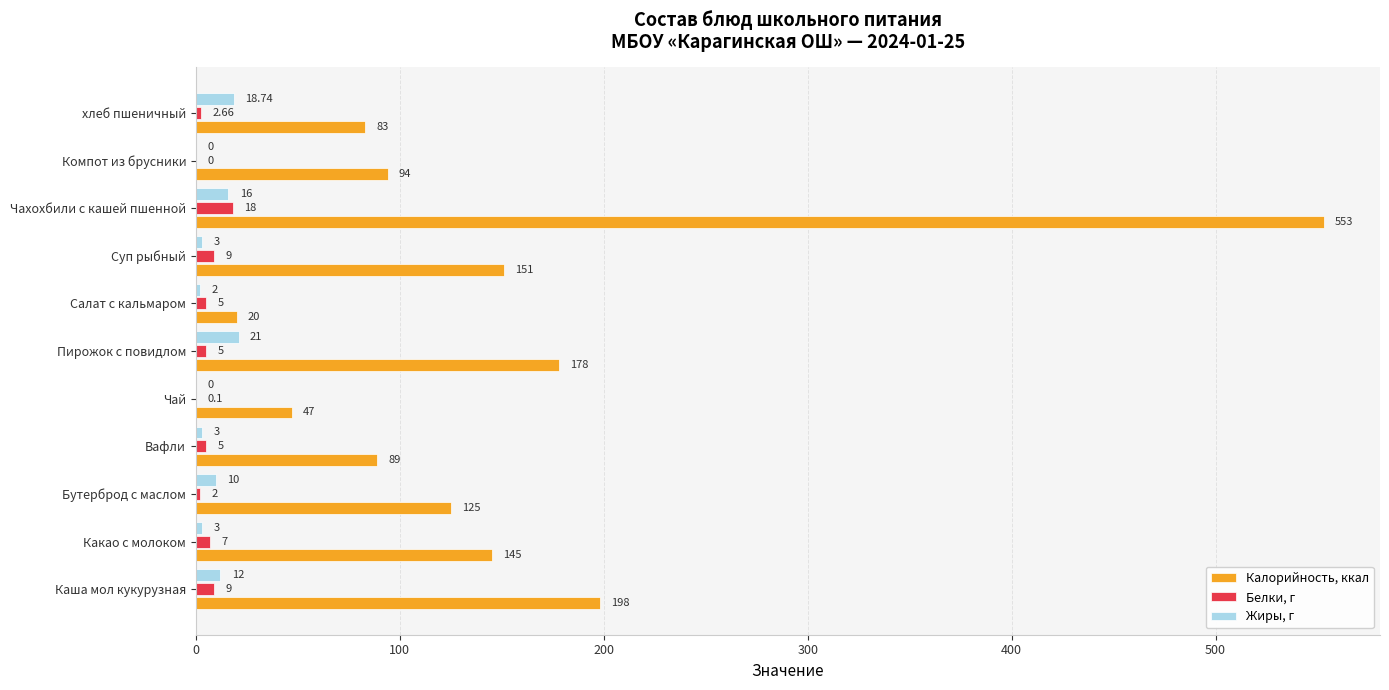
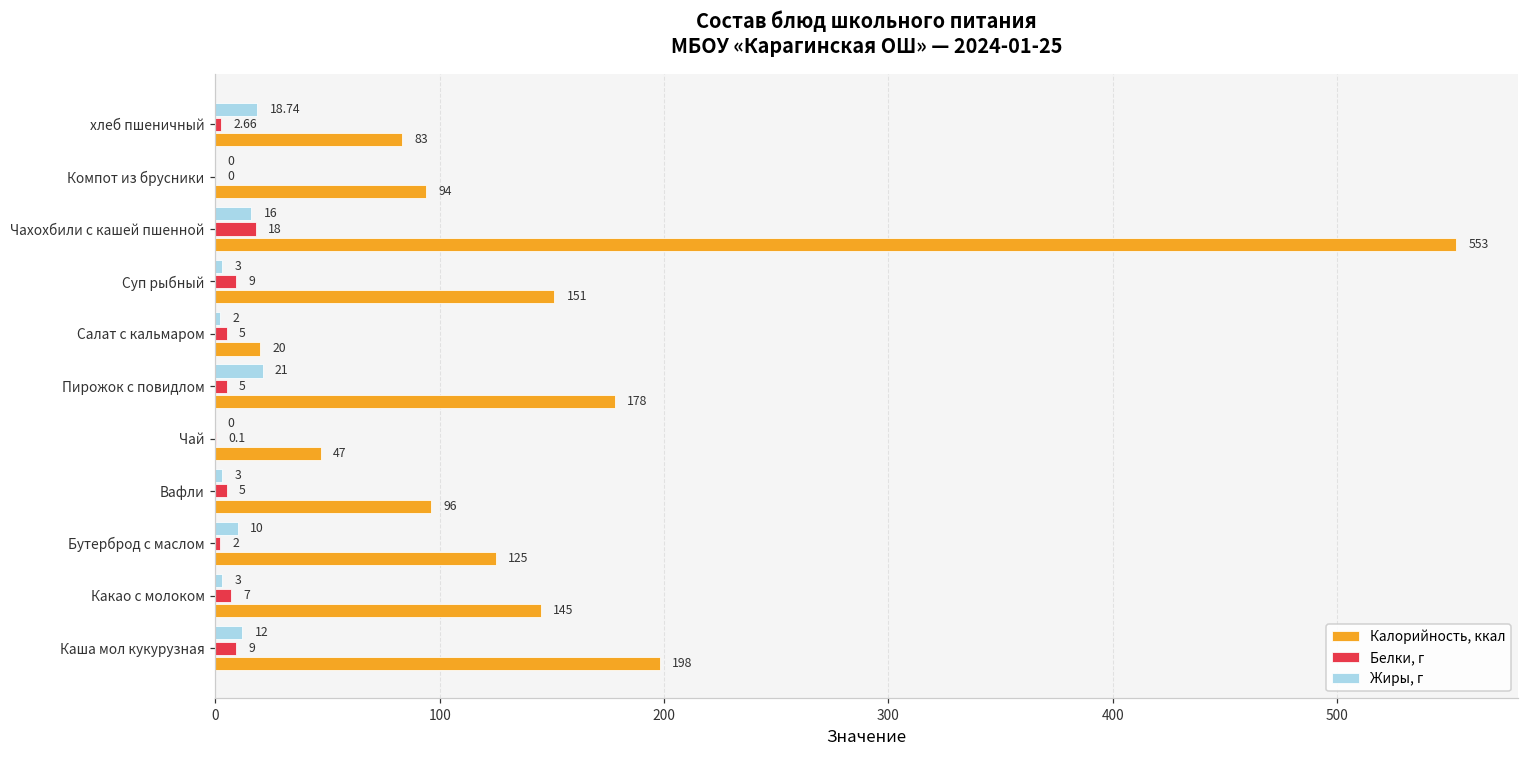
Калорийность, ккал, Вафли: 89 -> 96
